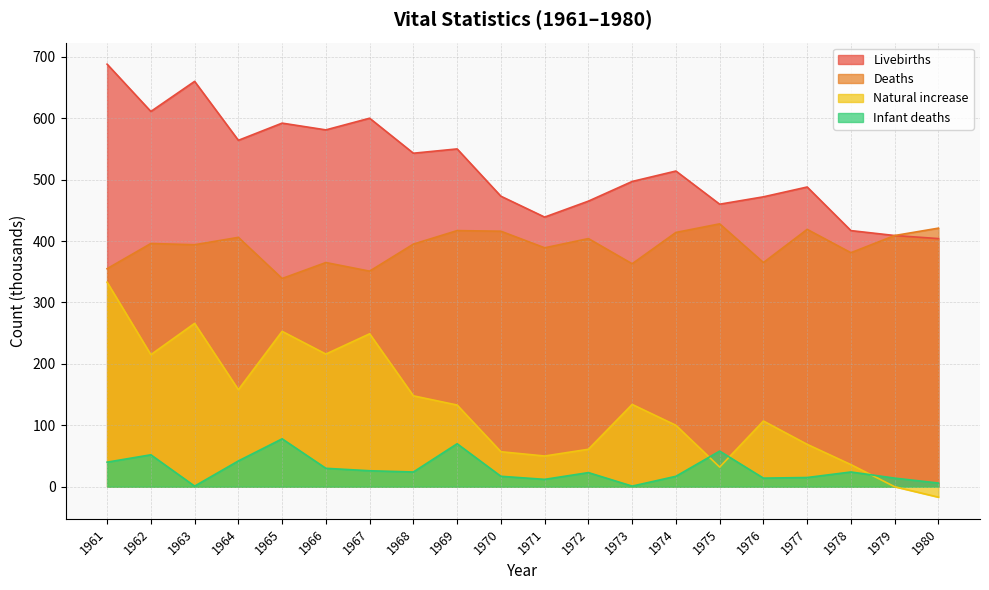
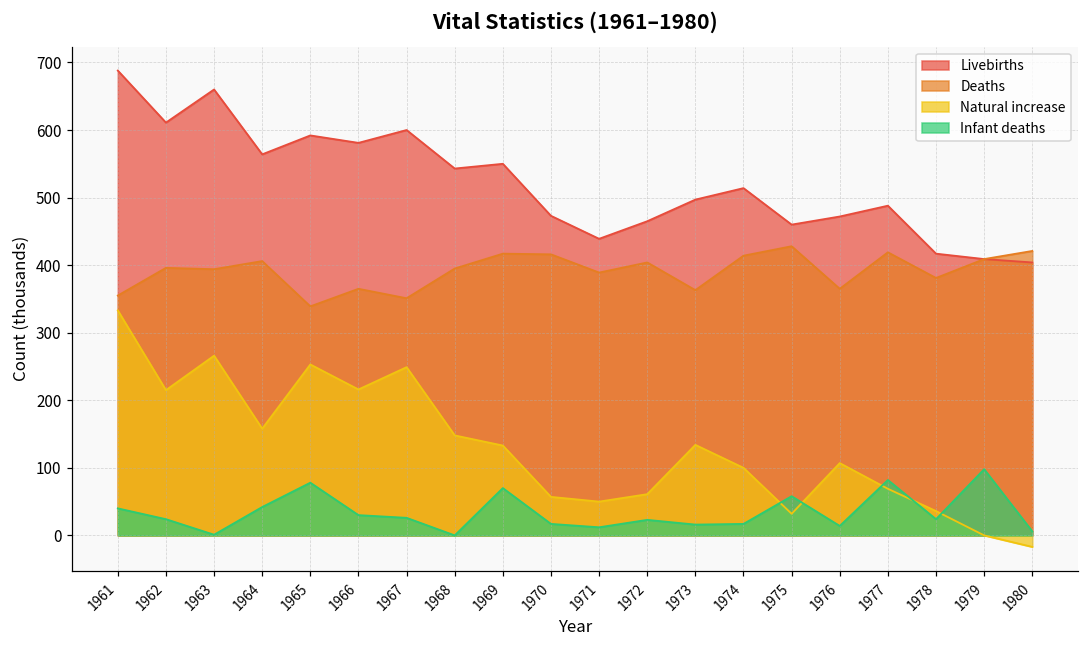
Infant deaths, 1962: 50 -> 20
Infant deaths, 1968: 20 -> 0
Infant deaths, 1973: 0 -> 20
Infant deaths, 1977: 20 -> 80
Infant deaths, 1979: 10 -> 100
